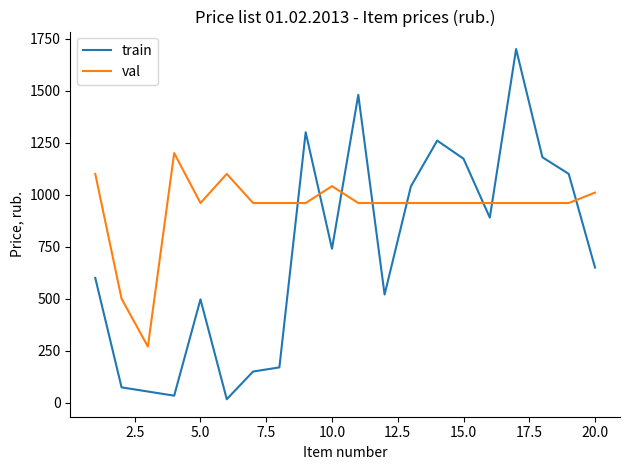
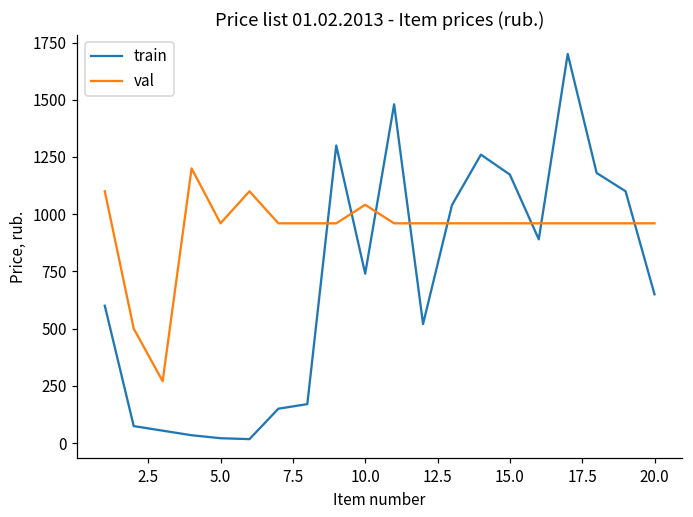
train, 5.0: 500 -> 20
val, 20.0: 1010 -> 960
